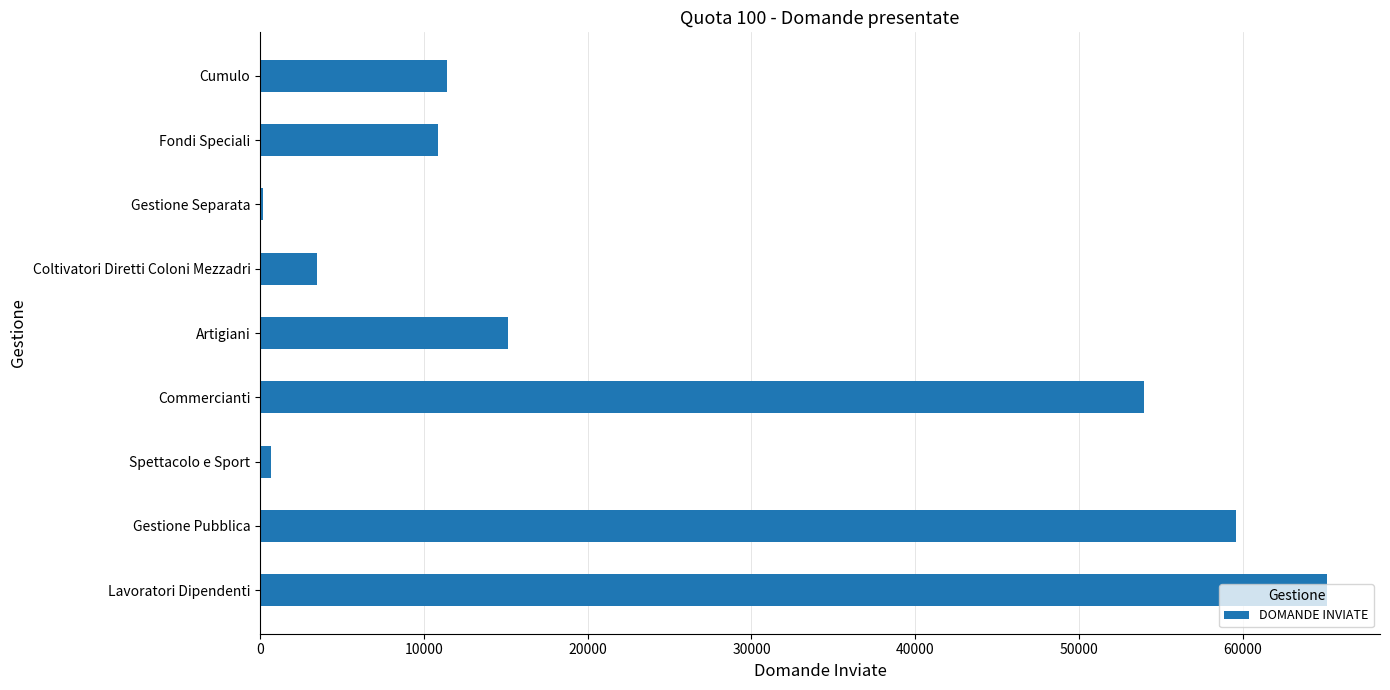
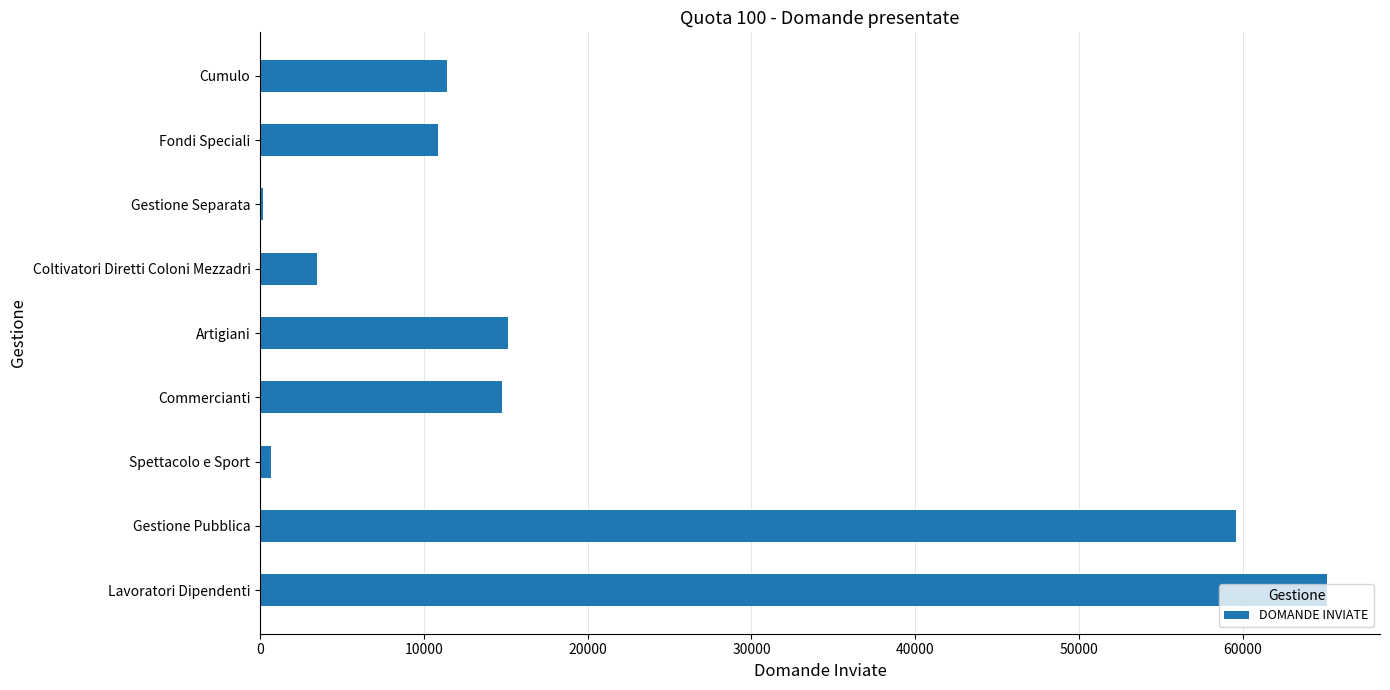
Commercianti: 54000 -> 14800
